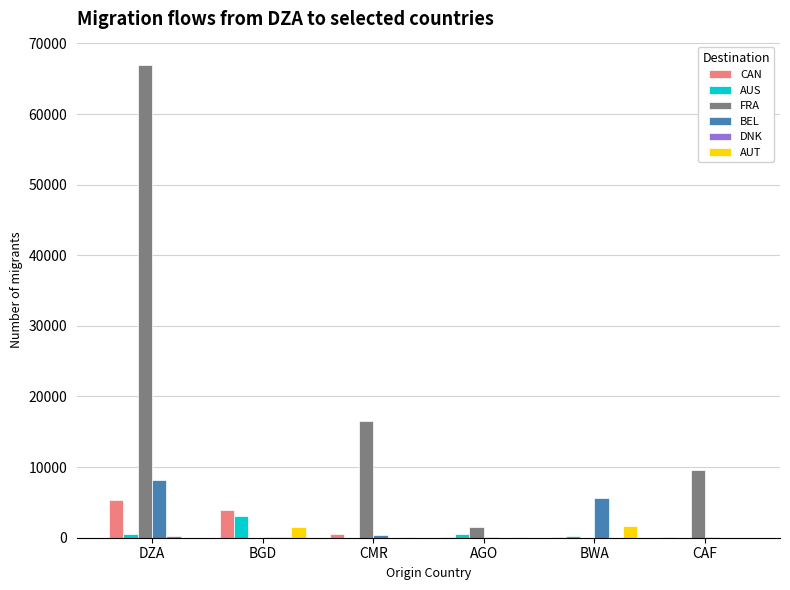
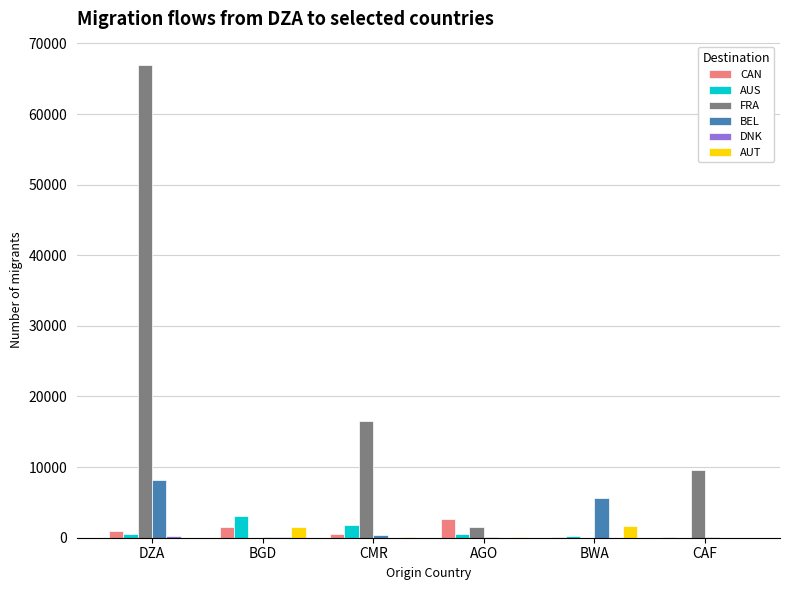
CAN, DZA: 5000 -> 1000
CAN, BGD: 4000 -> 1000
AUS, CMR: 0 -> 2000
CAN, AGO: 0 -> 3000
